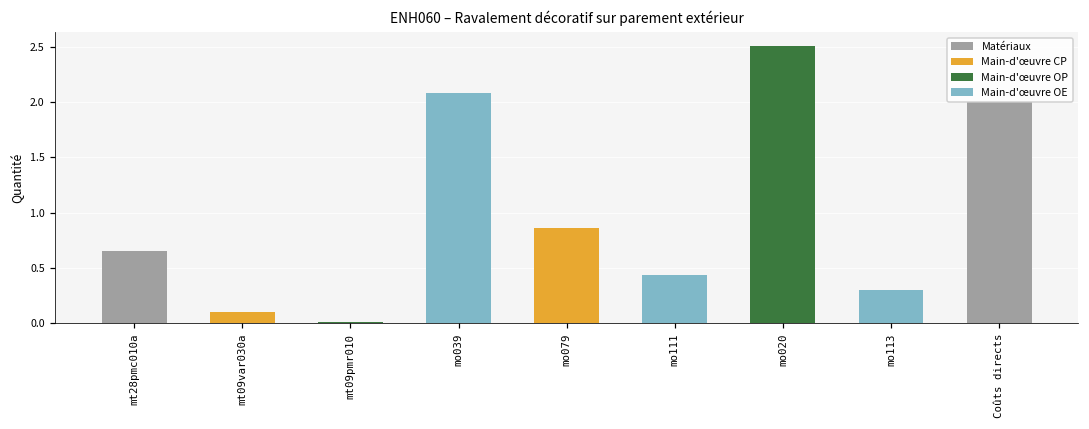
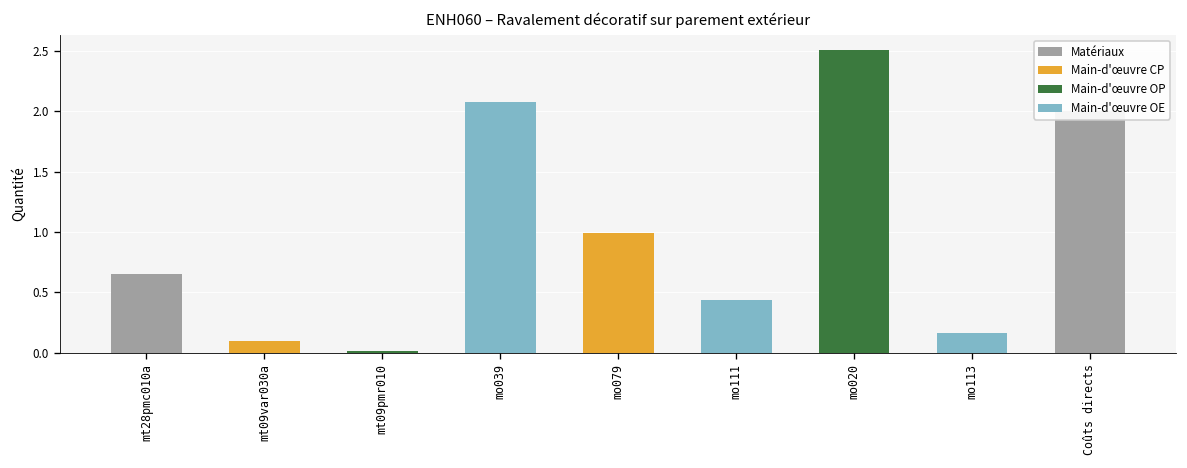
mo079: 0.86 -> 0.99
mo113: 0.30 -> 0.17
